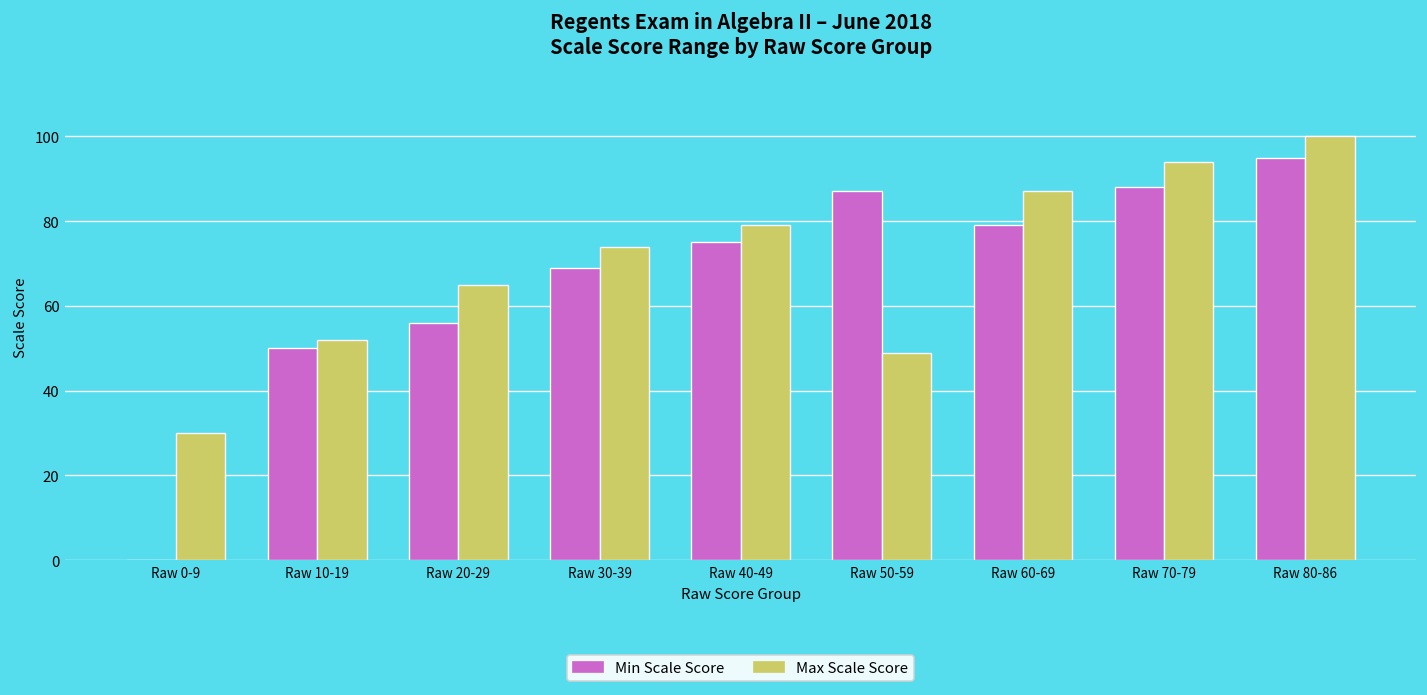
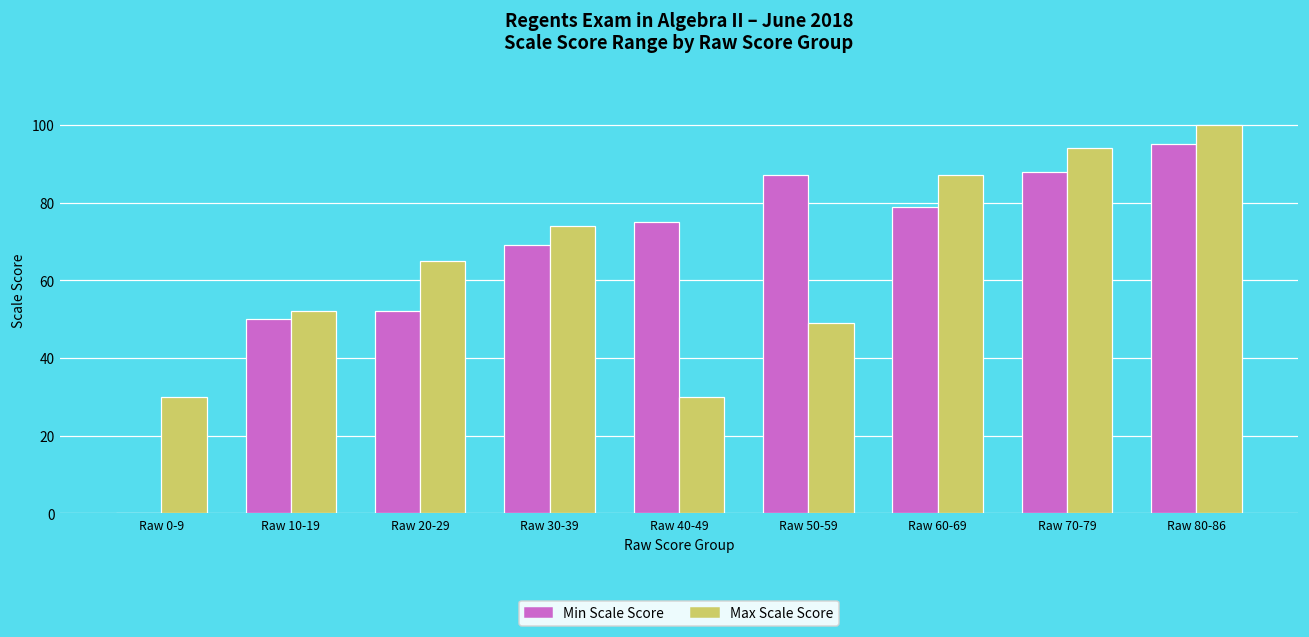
Min Scale Score, Raw 20-29: 56 -> 52
Max Scale Score, Raw 40-49: 79 -> 30
